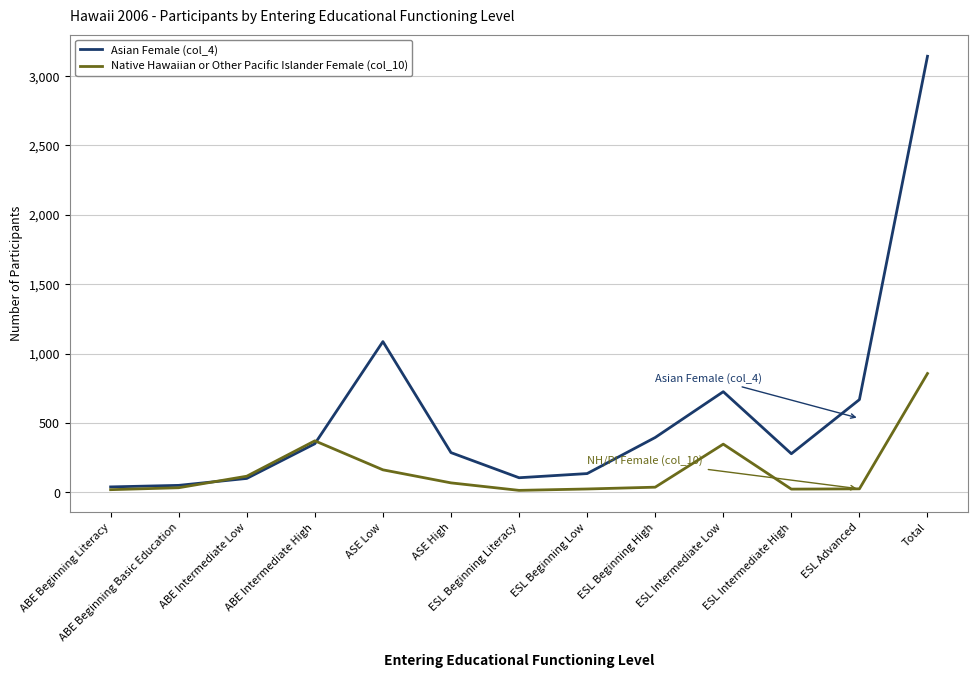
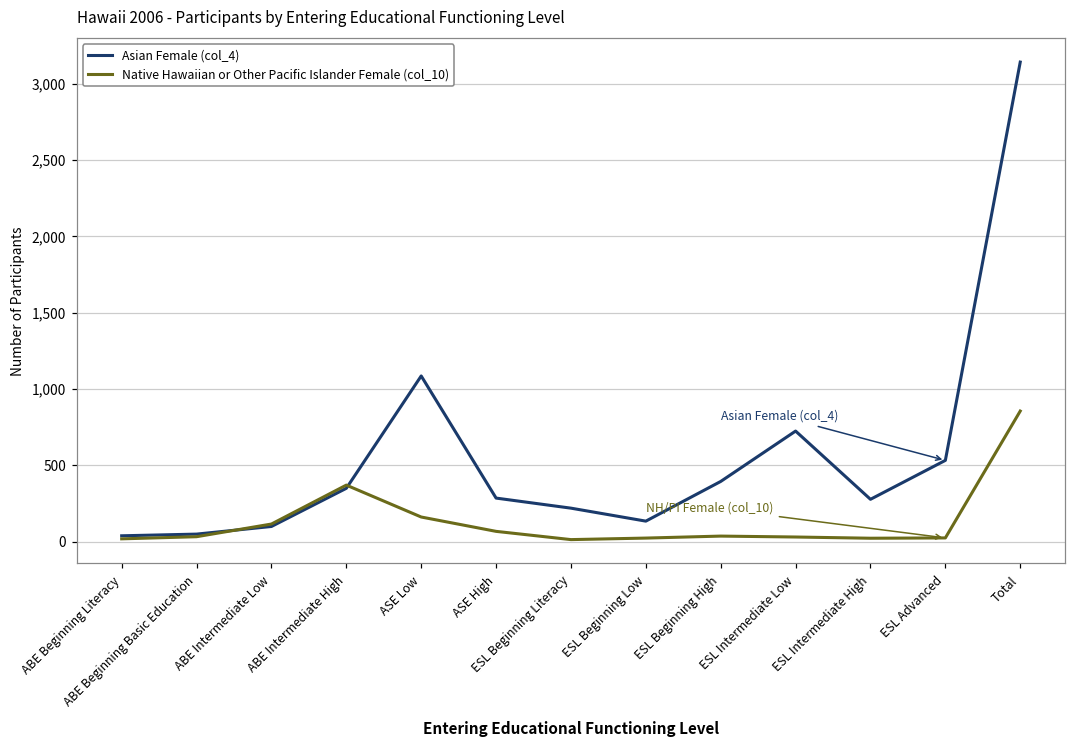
Asian Female (col_4), ESL Beginning Literacy: 110 -> 220
Native Hawaiian or Other Pacific Islander Female (col_10), ESL Intermediate Low: 350 -> 30
Asian Female (col_4), ESL Advanced: 670 -> 530
